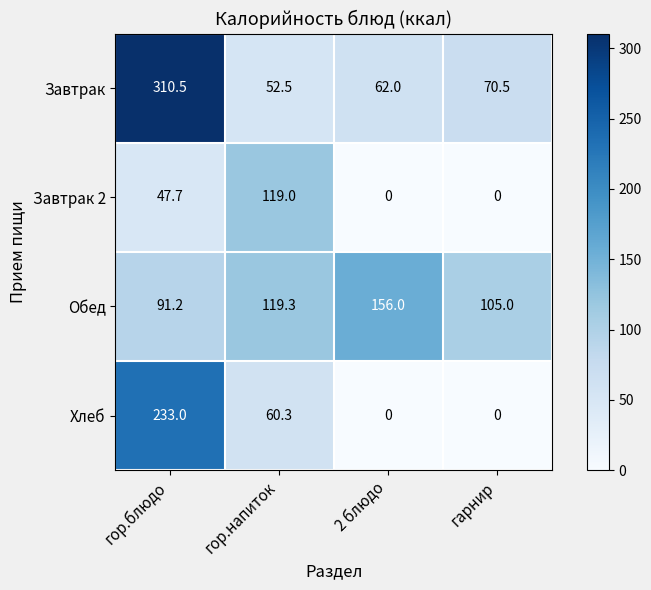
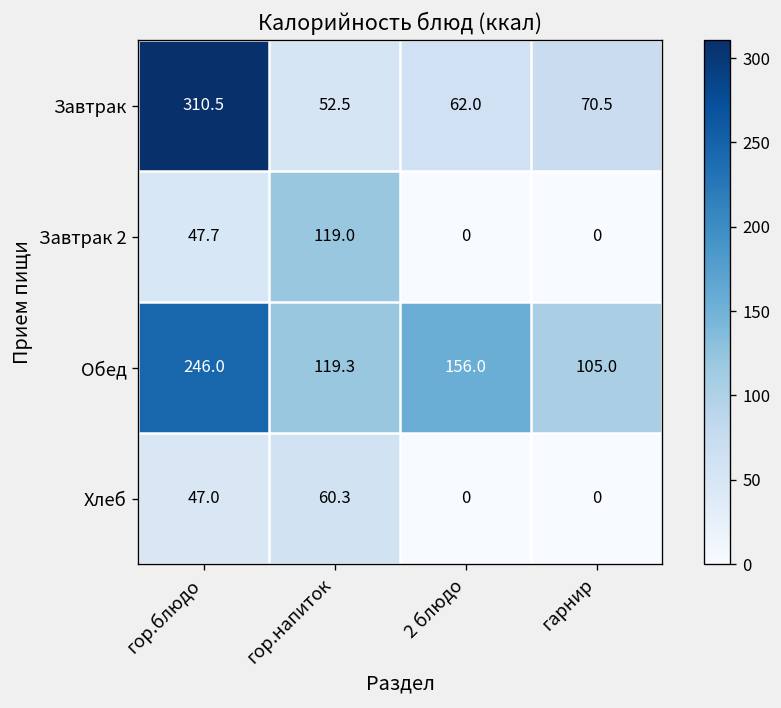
Обед, гор.блюдо: 91.2 -> 246.0
Хлеб, гор.блюдо: 233.0 -> 47.0
